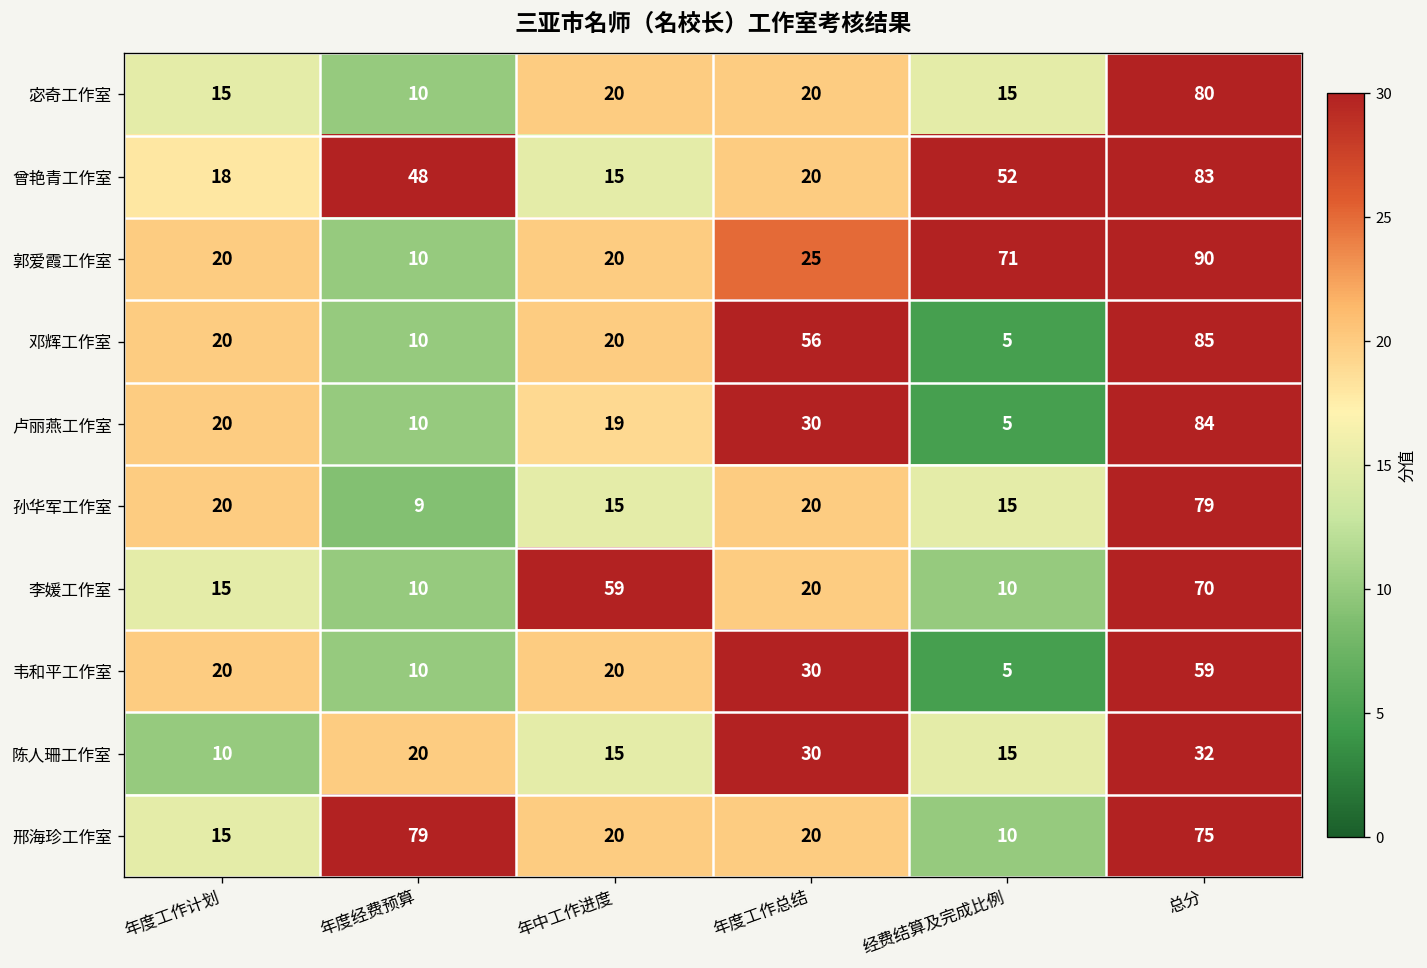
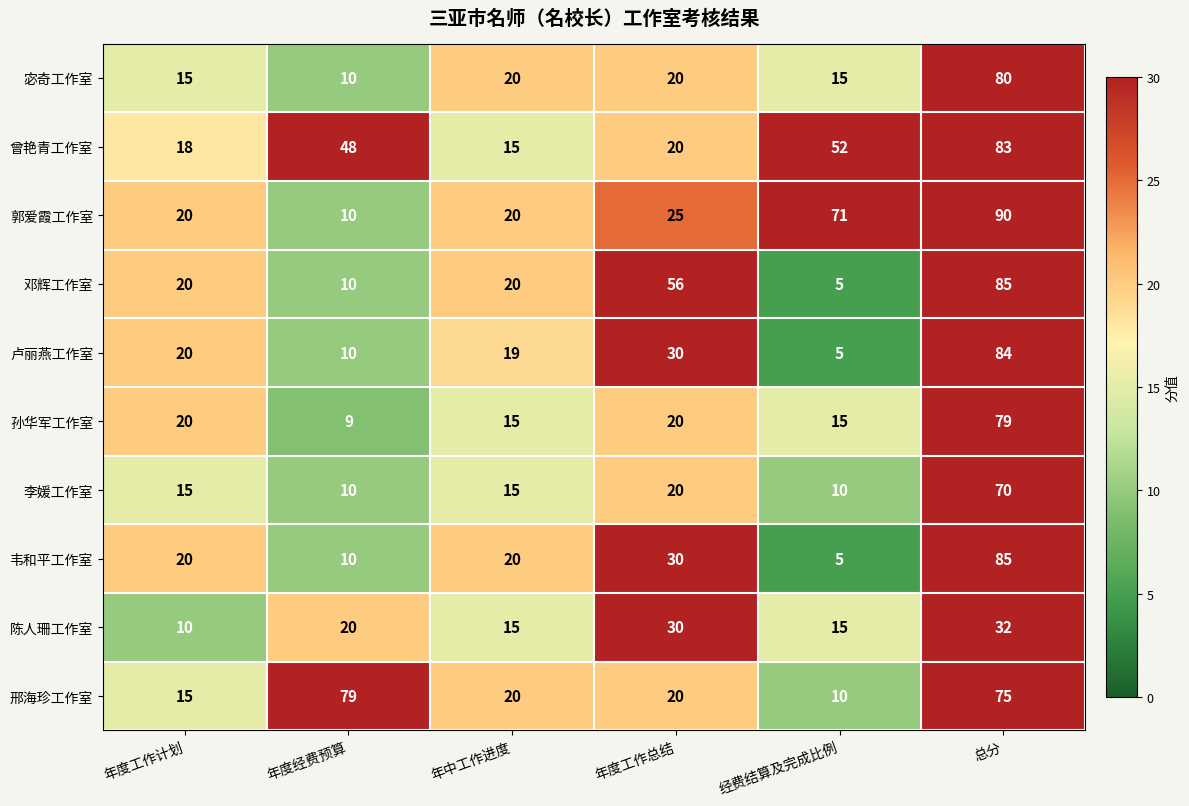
李媛工作室, 年中工作进度: 59 -> 15
韦和平工作室, 总分: 59 -> 85
